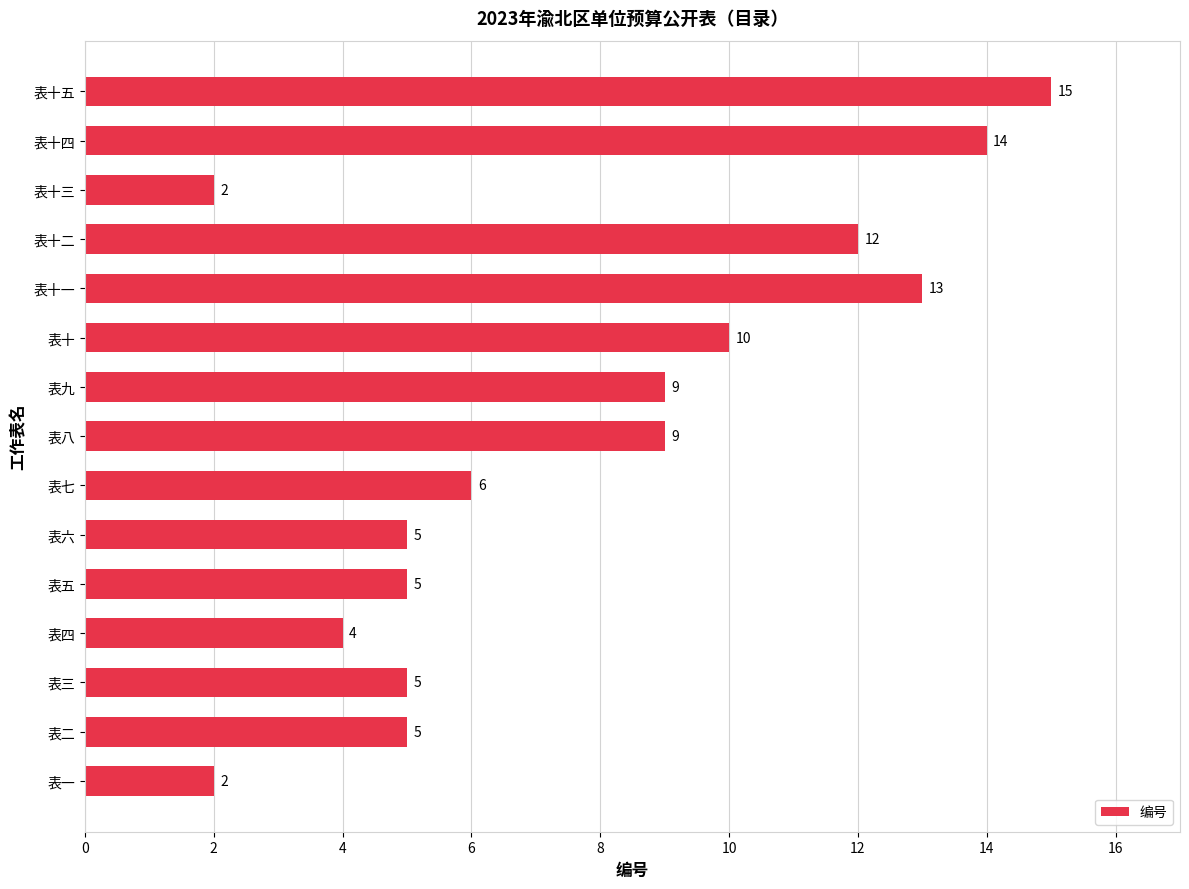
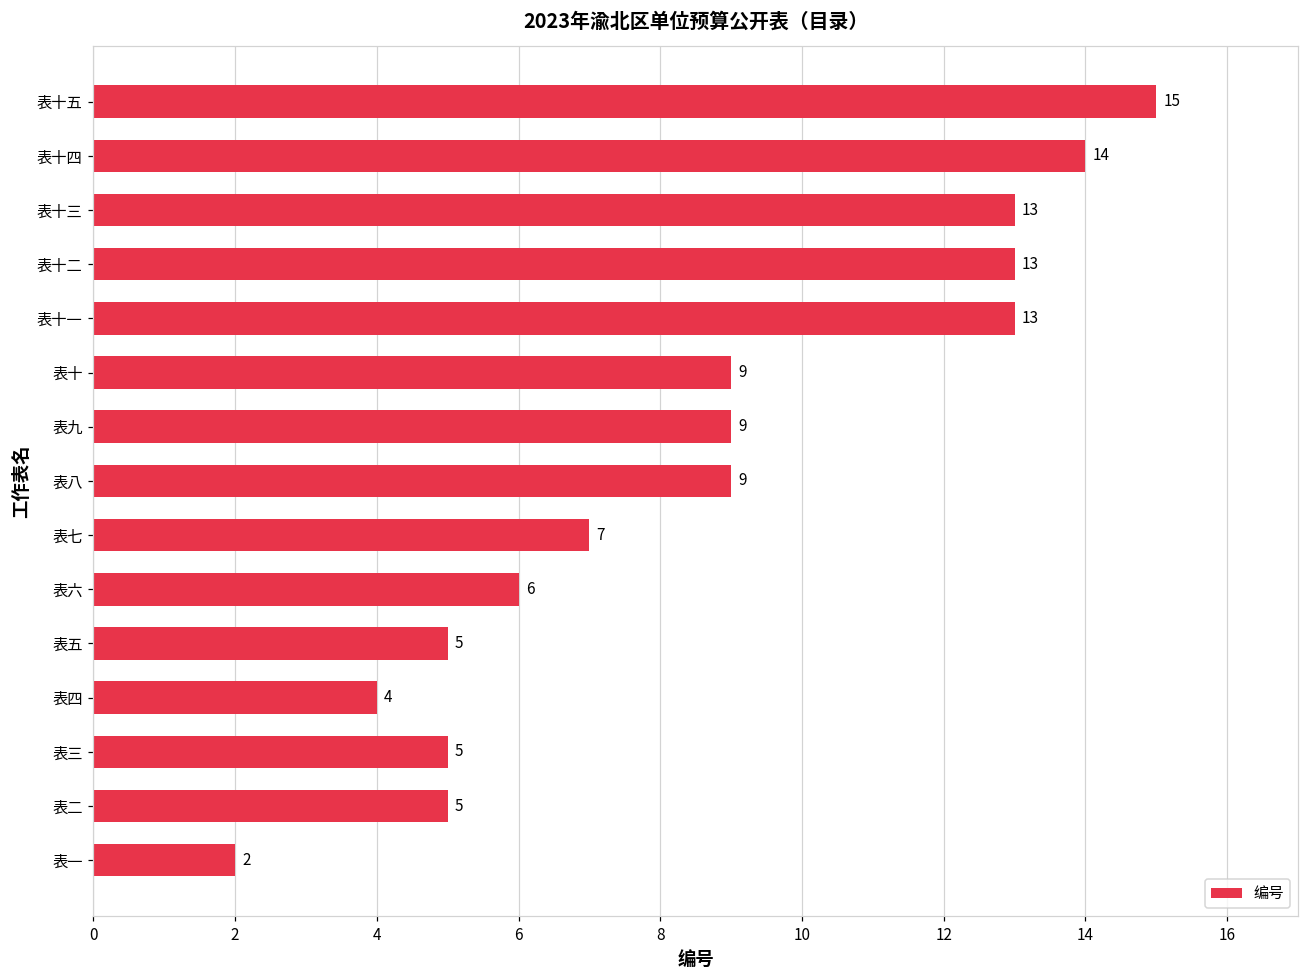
表十三: 2 -> 13
表十二: 12 -> 13
表十: 10 -> 9
表七: 6 -> 7
表六: 5 -> 6
